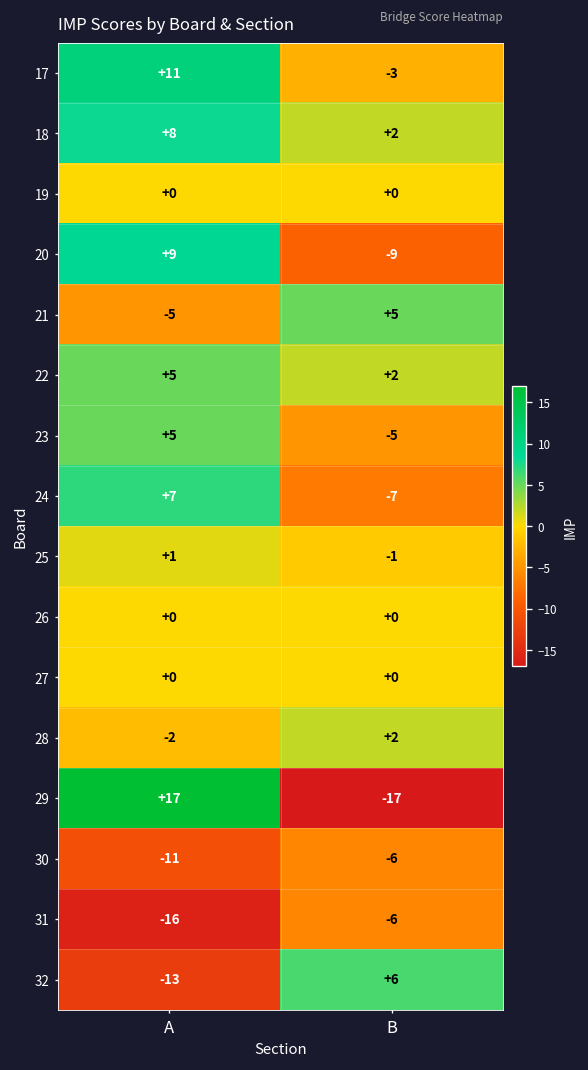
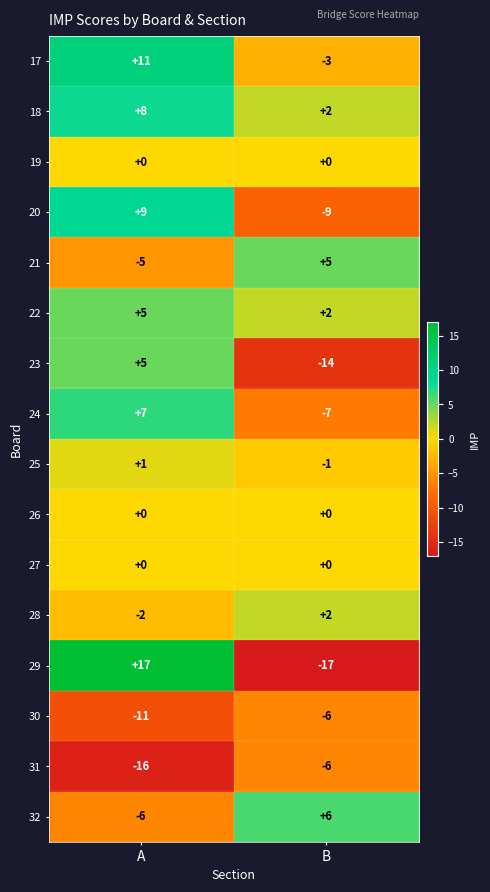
23, B: -5 -> -14
32, A: -13 -> -6
